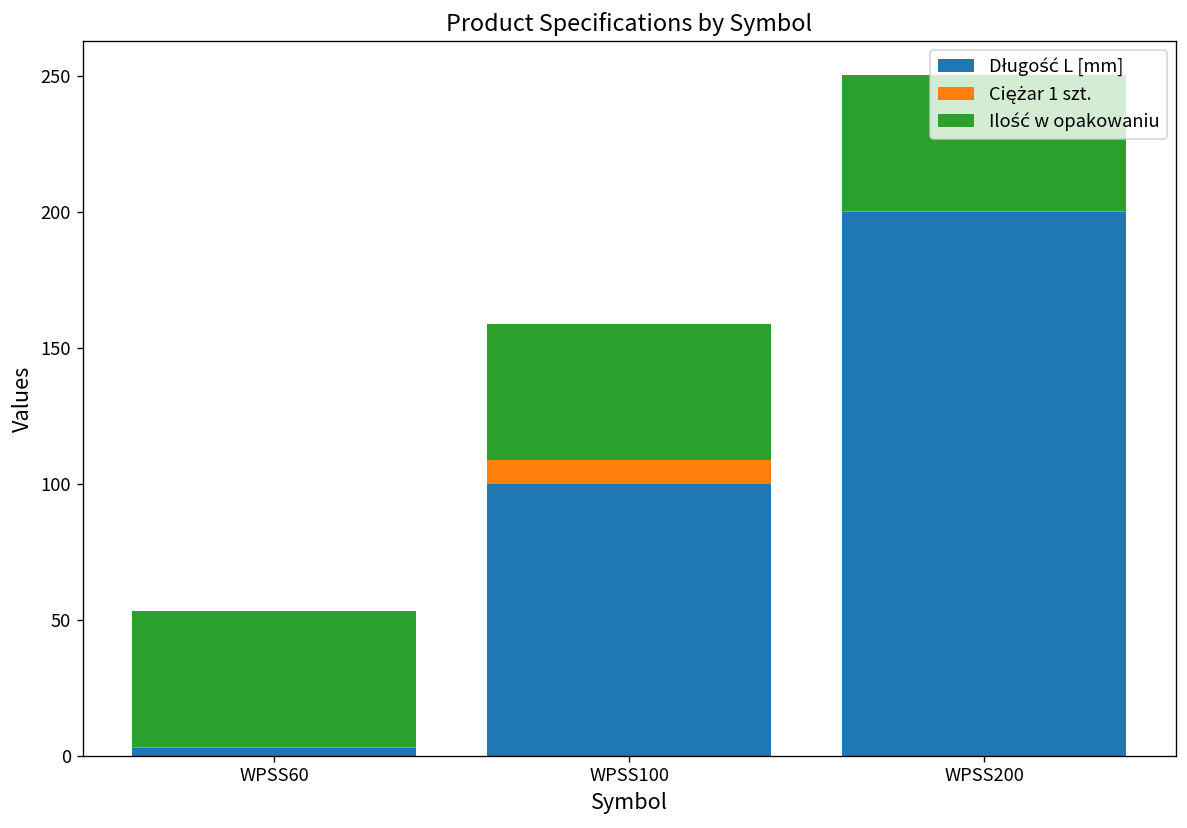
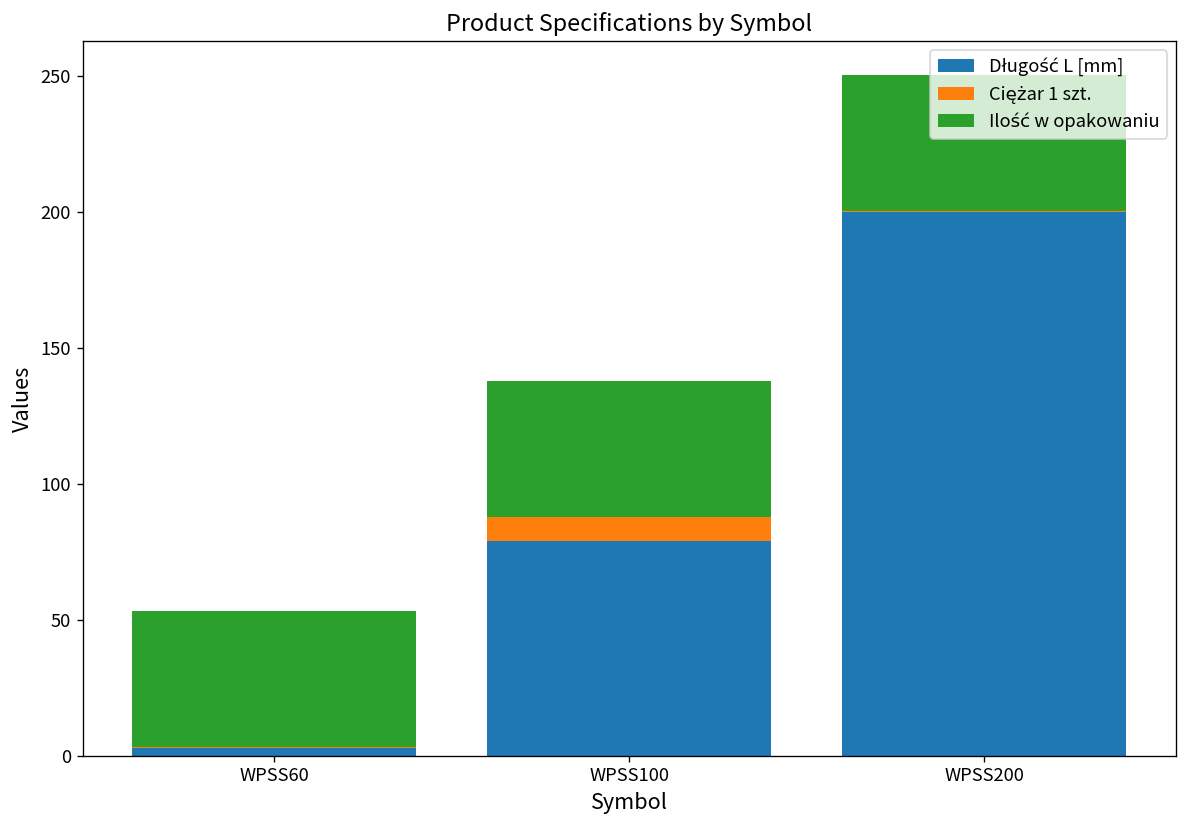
Długość L [mm], WPSS100: 100 -> 79
